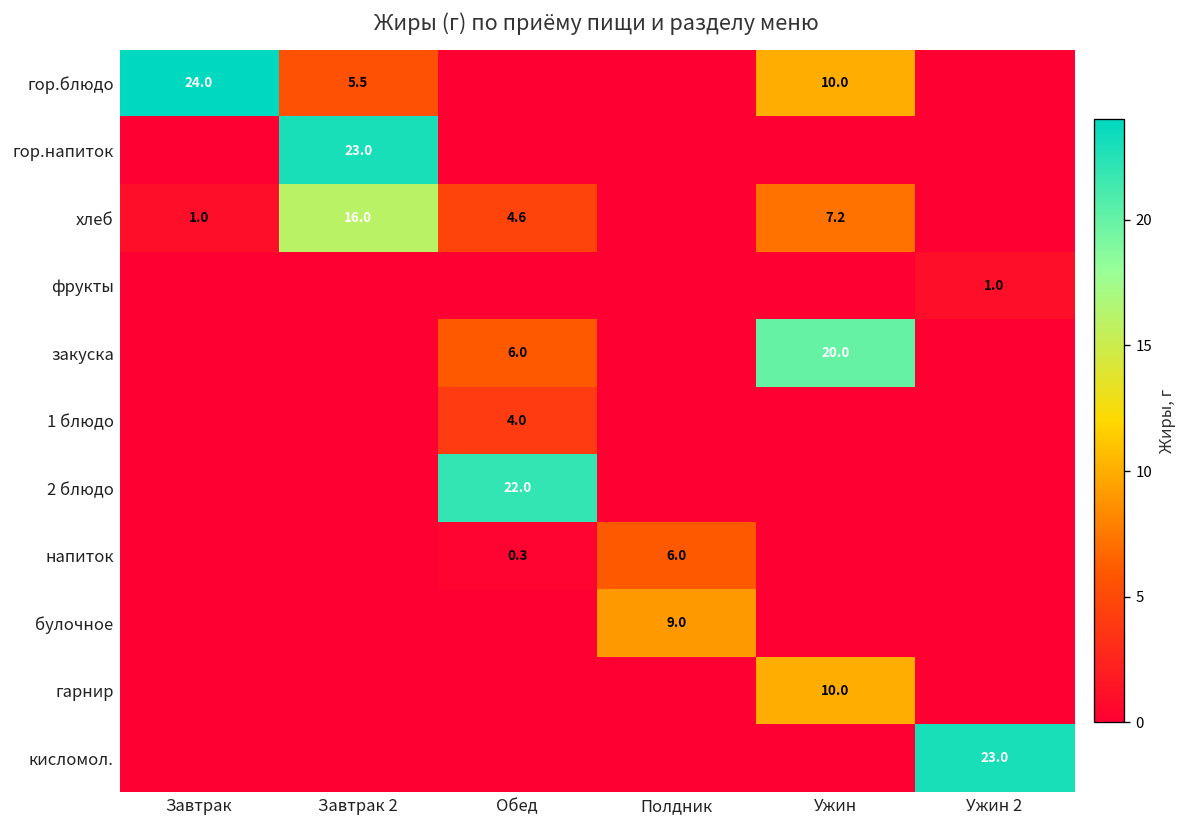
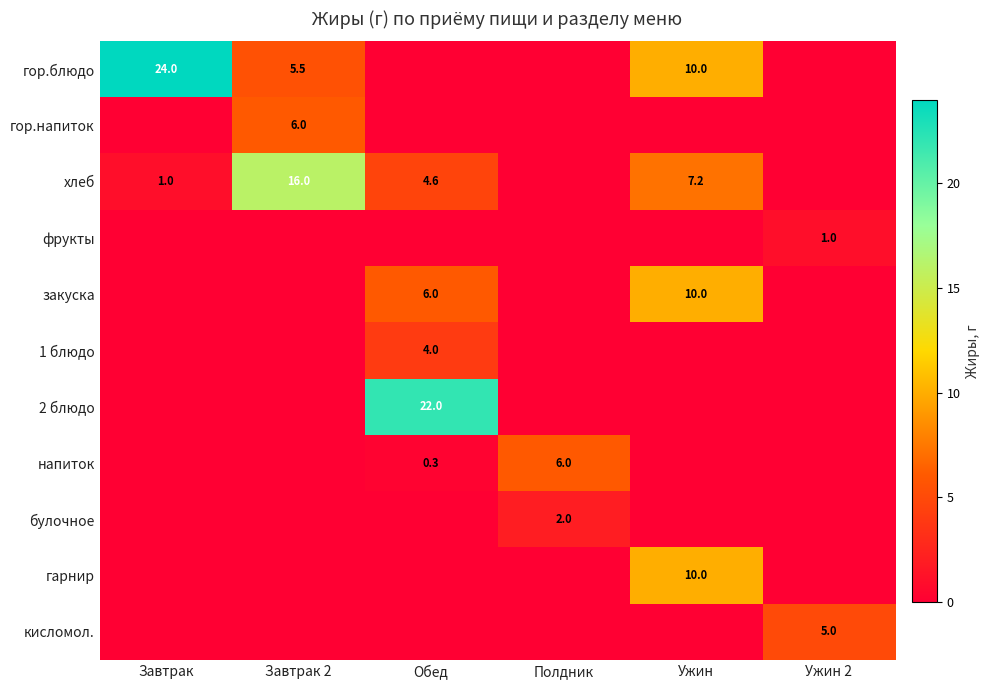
гор.напиток, Завтрак 2: 23.0 -> 6.0
закуска, Ужин: 20.0 -> 10.0
булочное, Полдник: 9.0 -> 2.0
кисломол., Ужин 2: 23.0 -> 5.0
